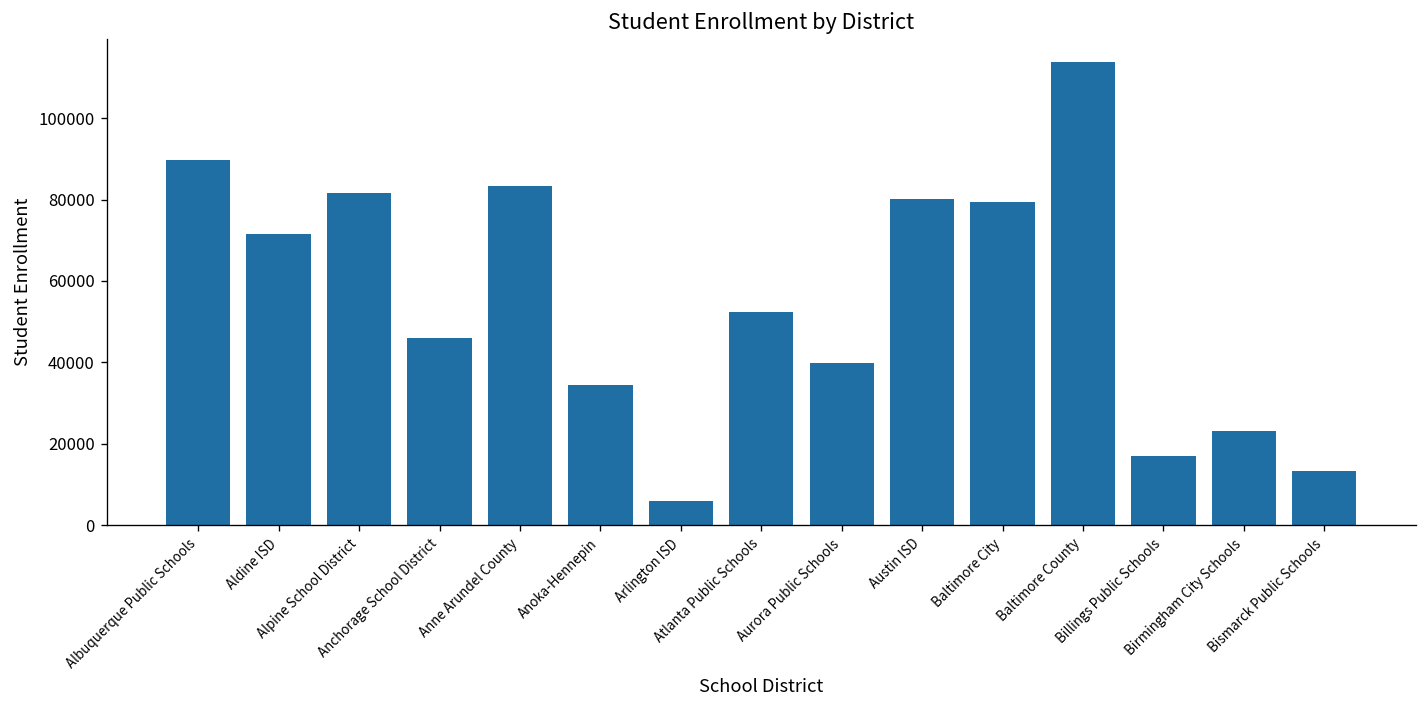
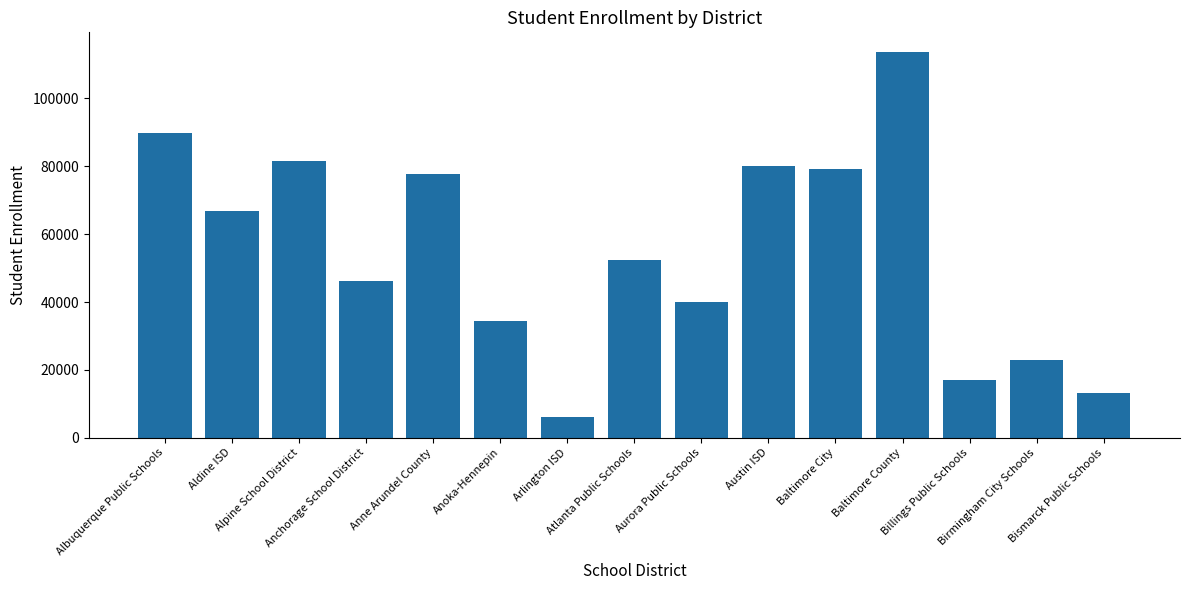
Aldine ISD: 72000 -> 67000
Anne Arundel County: 83000 -> 78000
